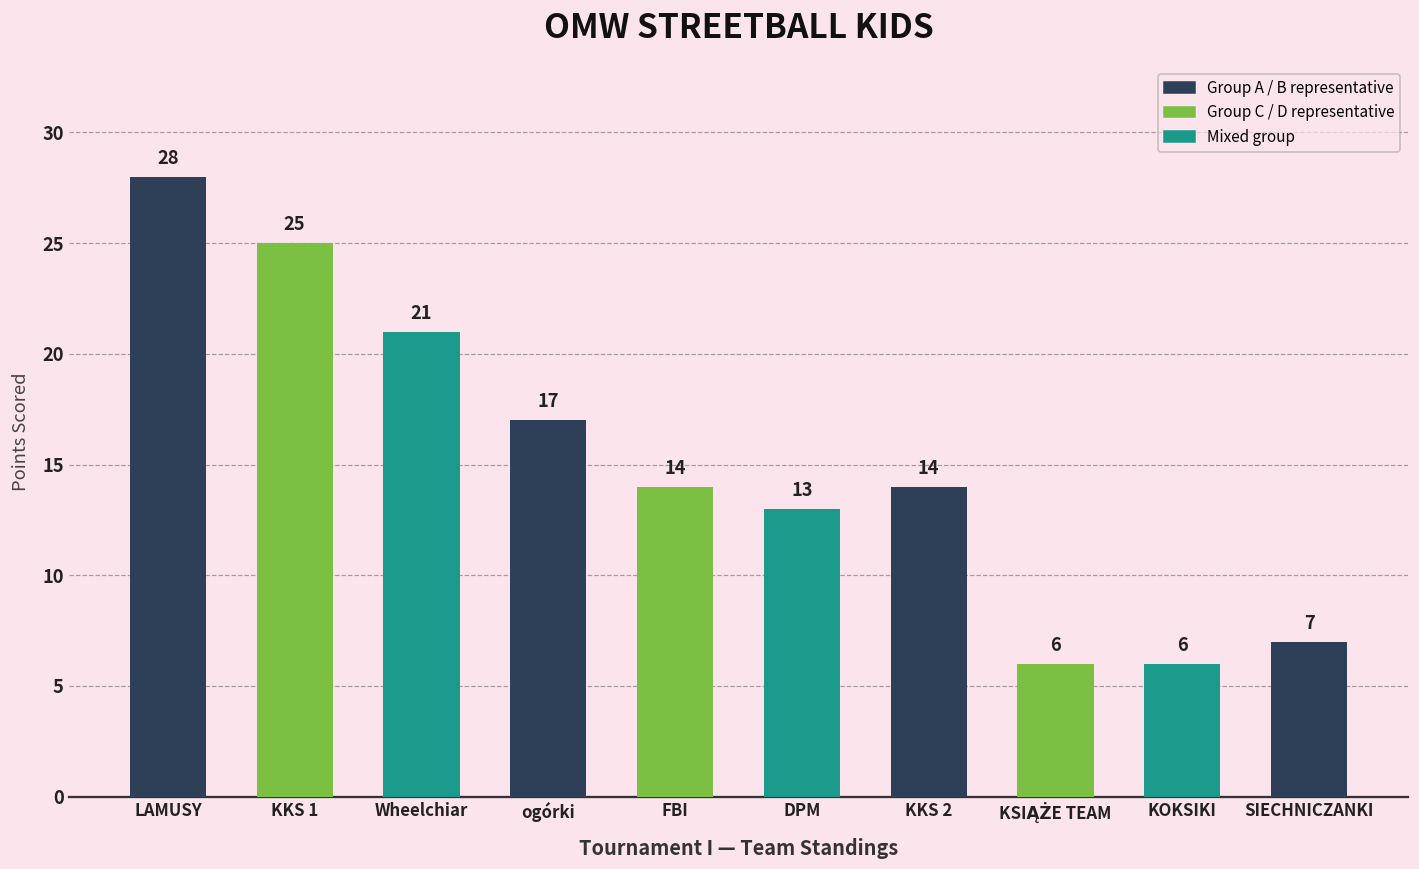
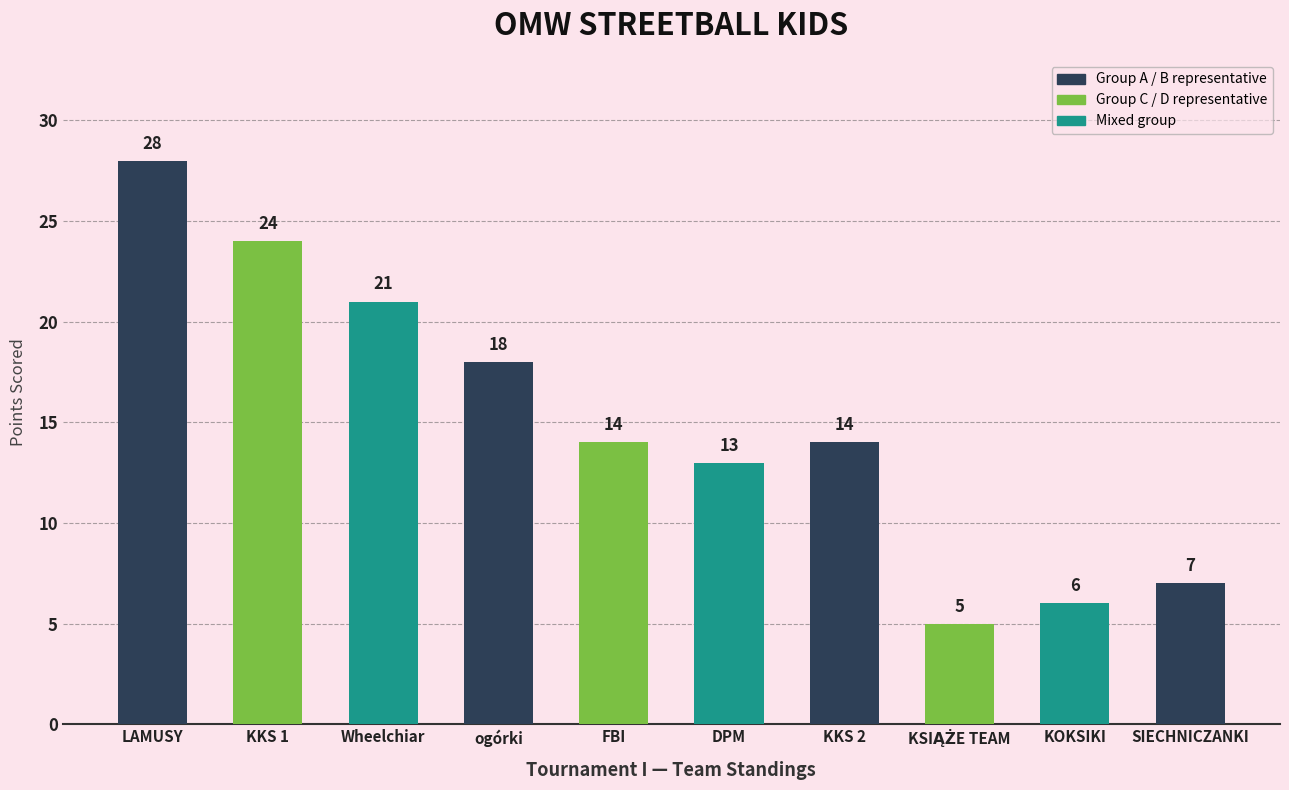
KKS 1: 25 -> 24
ogórki: 17 -> 18
KSIĄŻE TEAM: 6 -> 5
